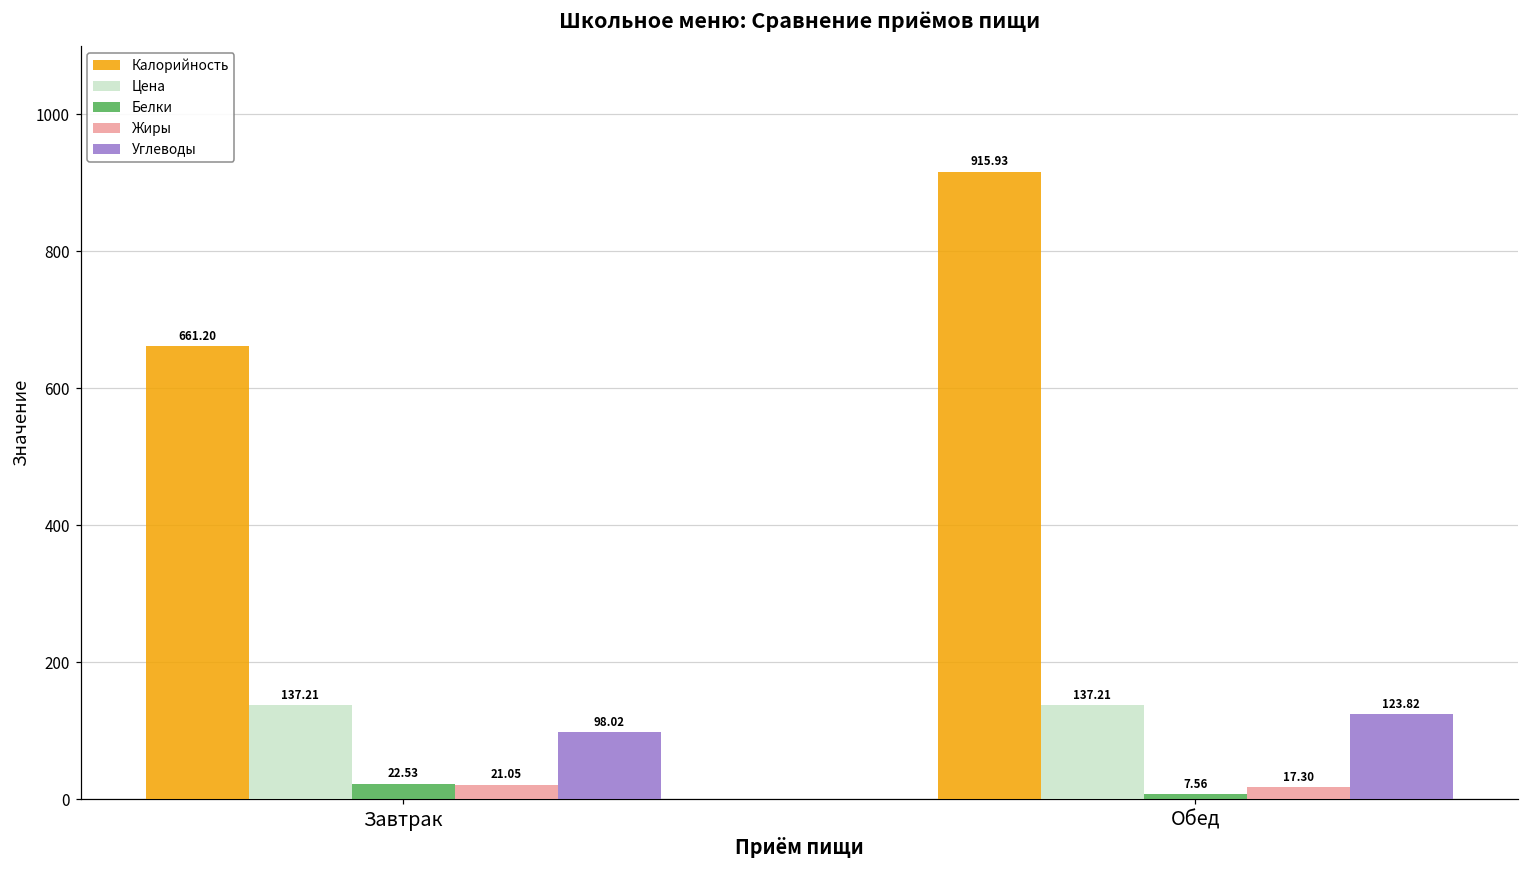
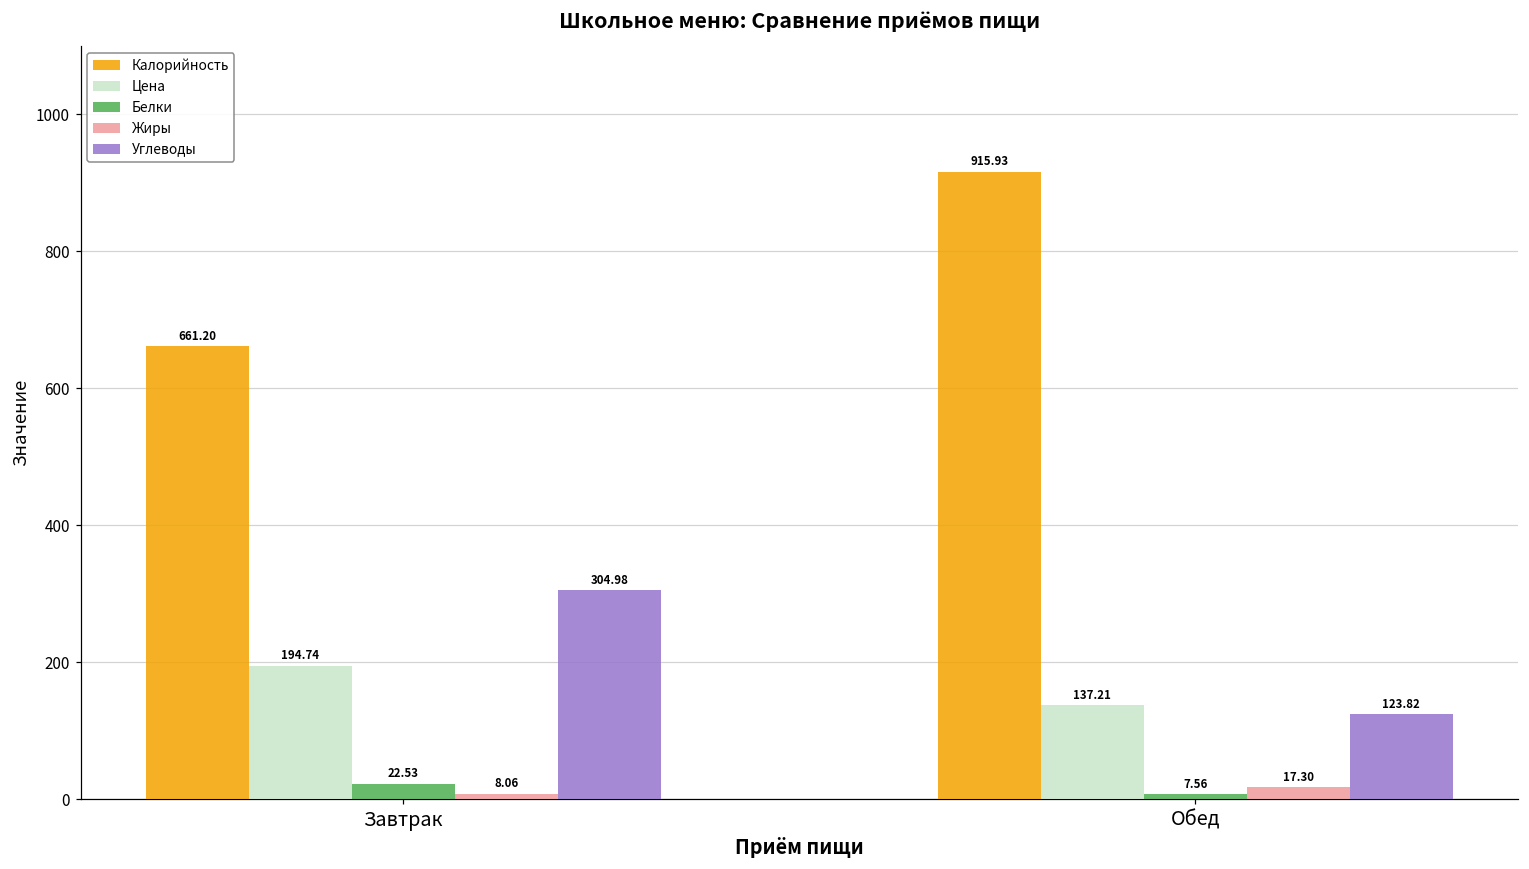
Цена, Завтрак: 137.21 -> 194.74
Жиры, Завтрак: 21.05 -> 8.06
Углеводы, Завтрак: 98.02 -> 304.98
